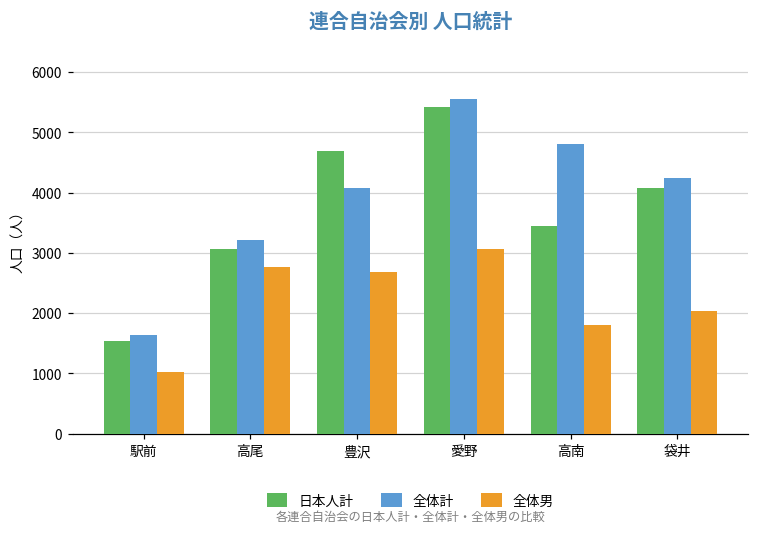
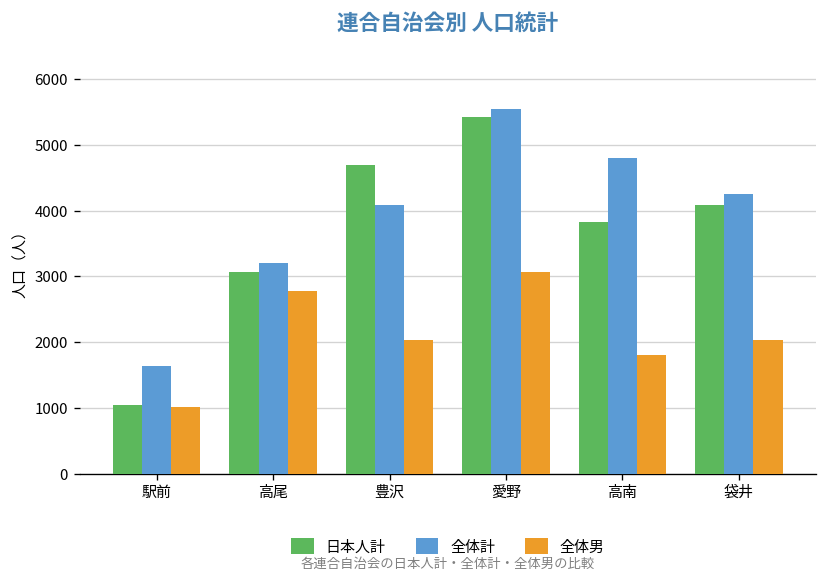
日本人計, 駅前: 1500 -> 1000
全体男, 豊沢: 2700 -> 2000
日本人計, 高南: 3400 -> 3800
